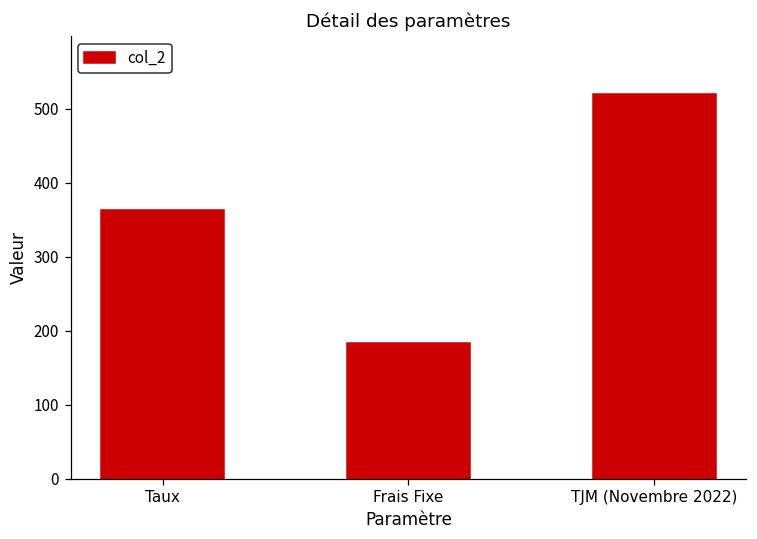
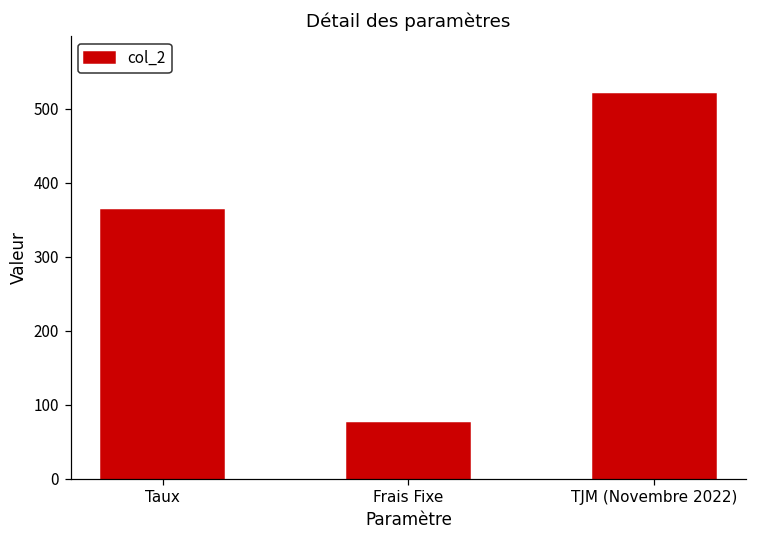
Frais Fixe: 180 -> 80
